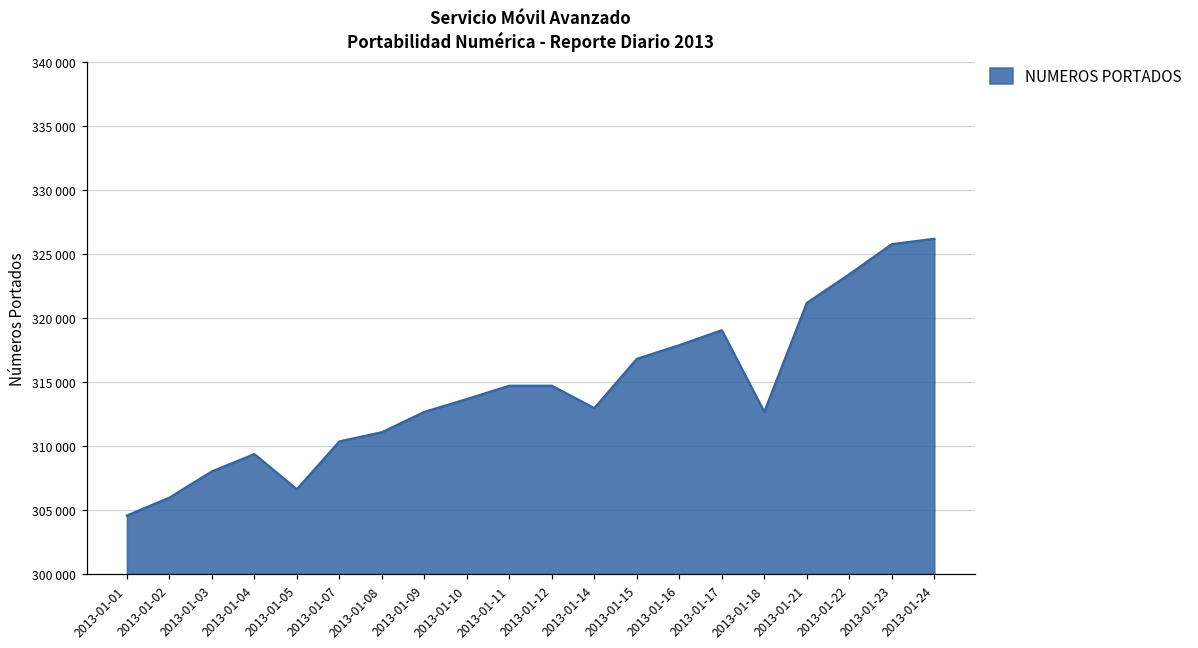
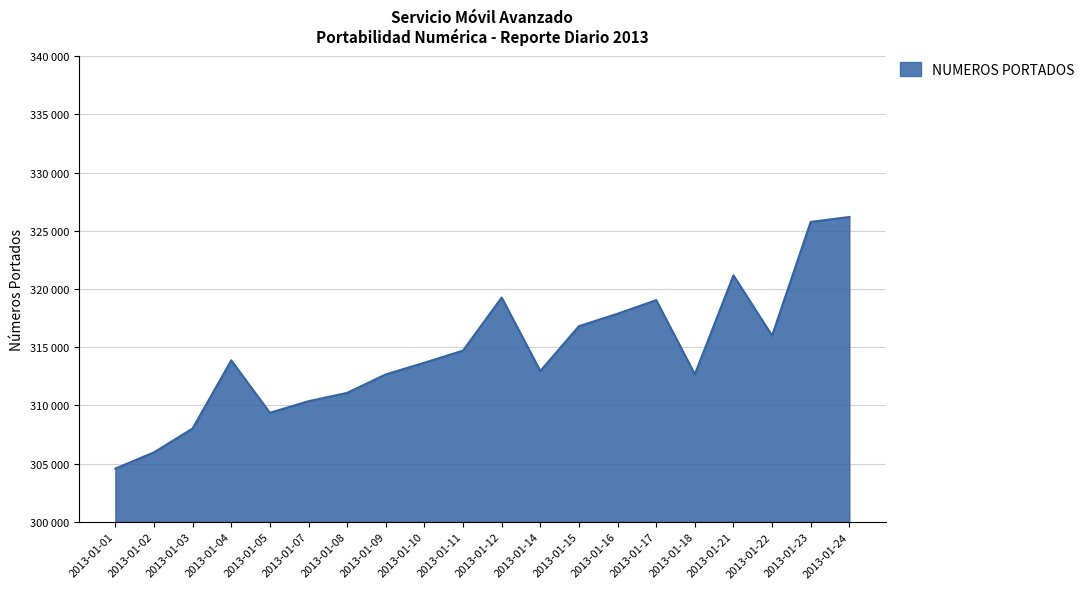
2013-01-04: 309400 -> 313900
2013-01-05: 306600 -> 309400
2013-01-12: 314700 -> 319300
2013-01-22: 323400 -> 316000
